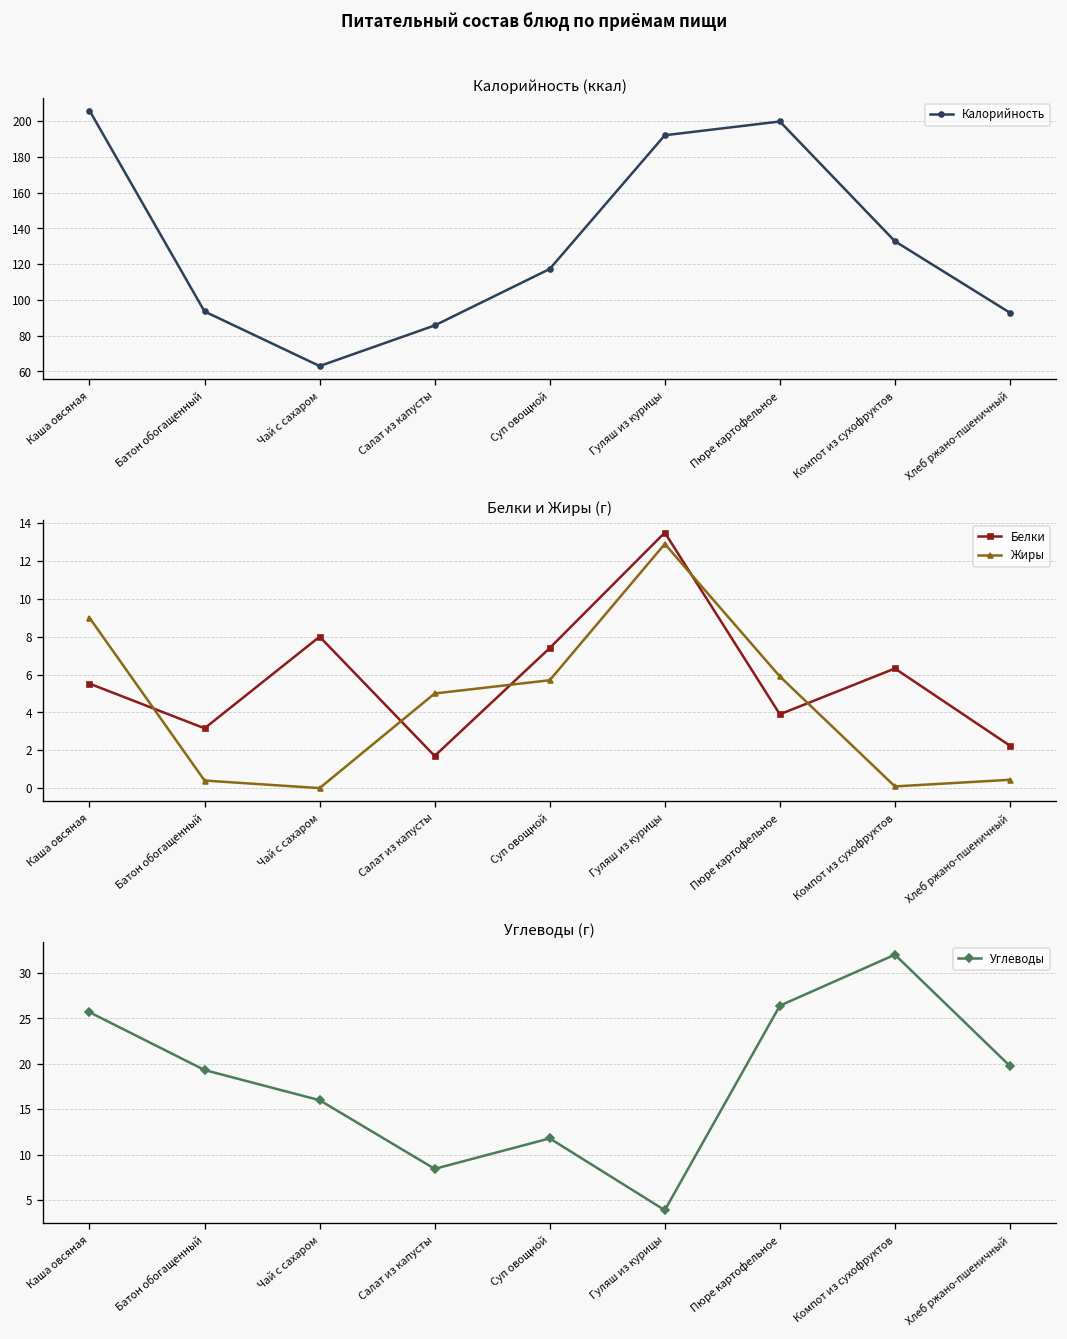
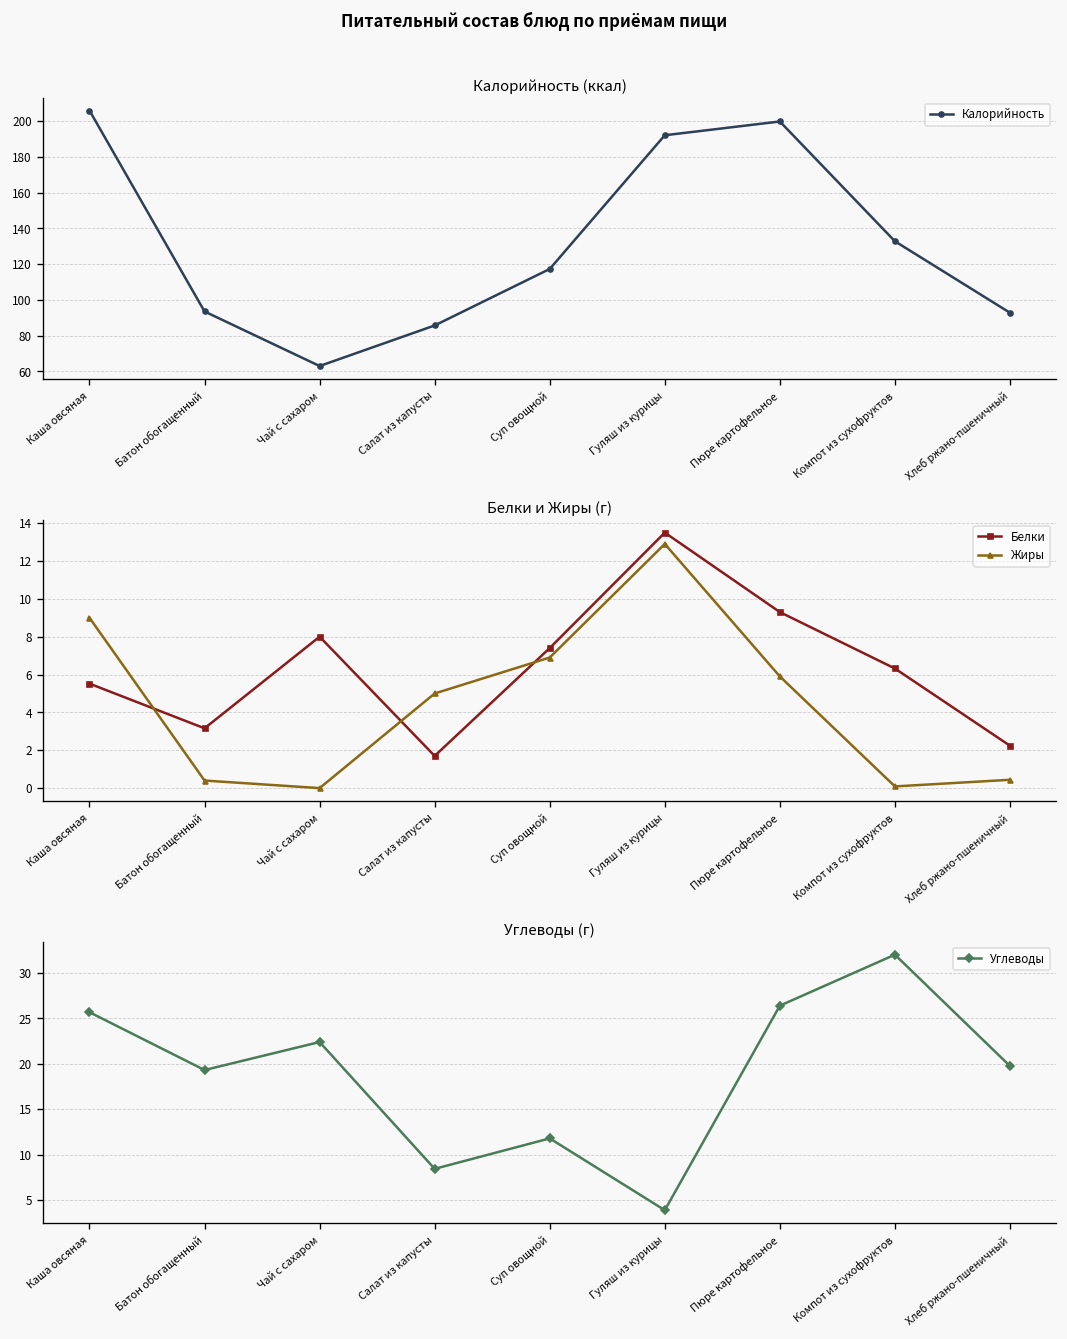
Белки и Жиры (г), Жиры, Суп овощной: 5.7 -> 6.9
Белки и Жиры (г), Белки, Пюре картофельное: 3.9 -> 9.3
Углеводы (г), Чай с сахаром: 16 -> 22
